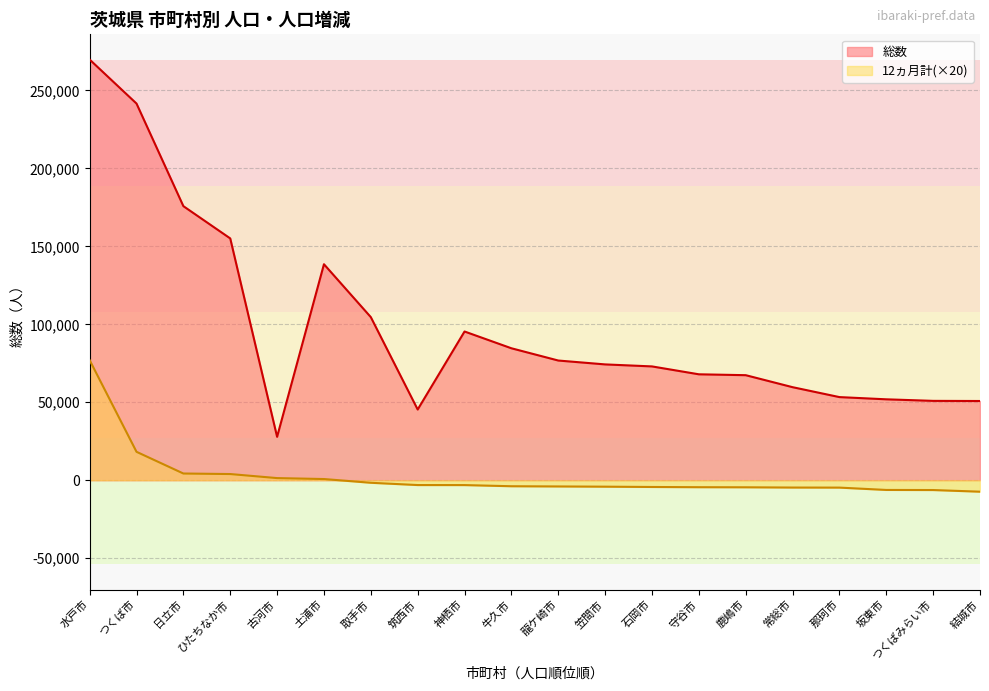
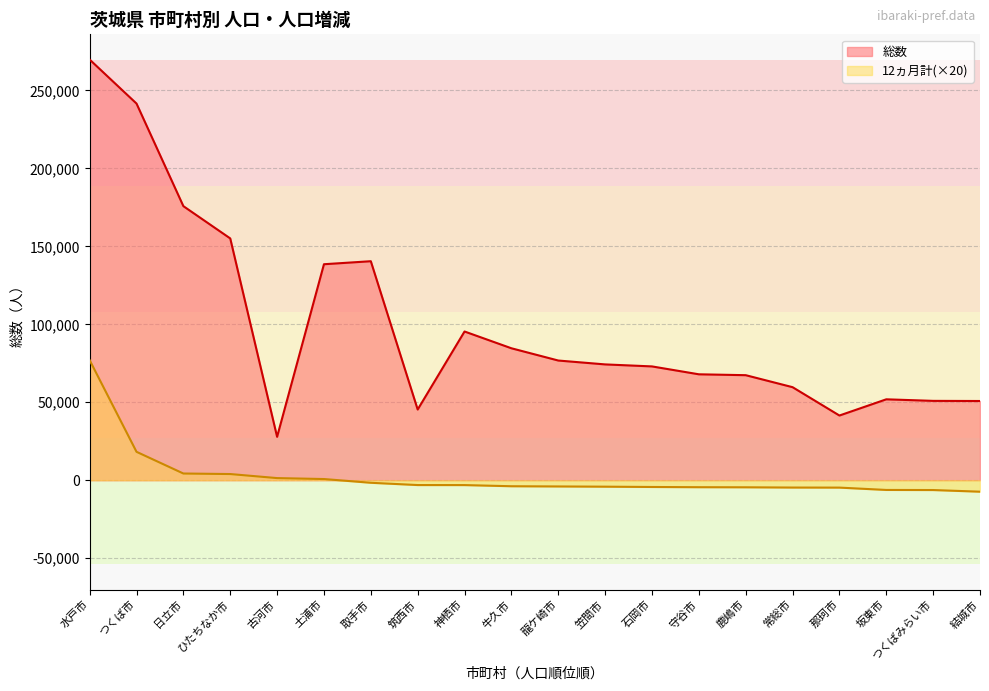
総数, 取手市: 105,000 -> 140,000
総数, 那珂市: 53,000 -> 41,000
